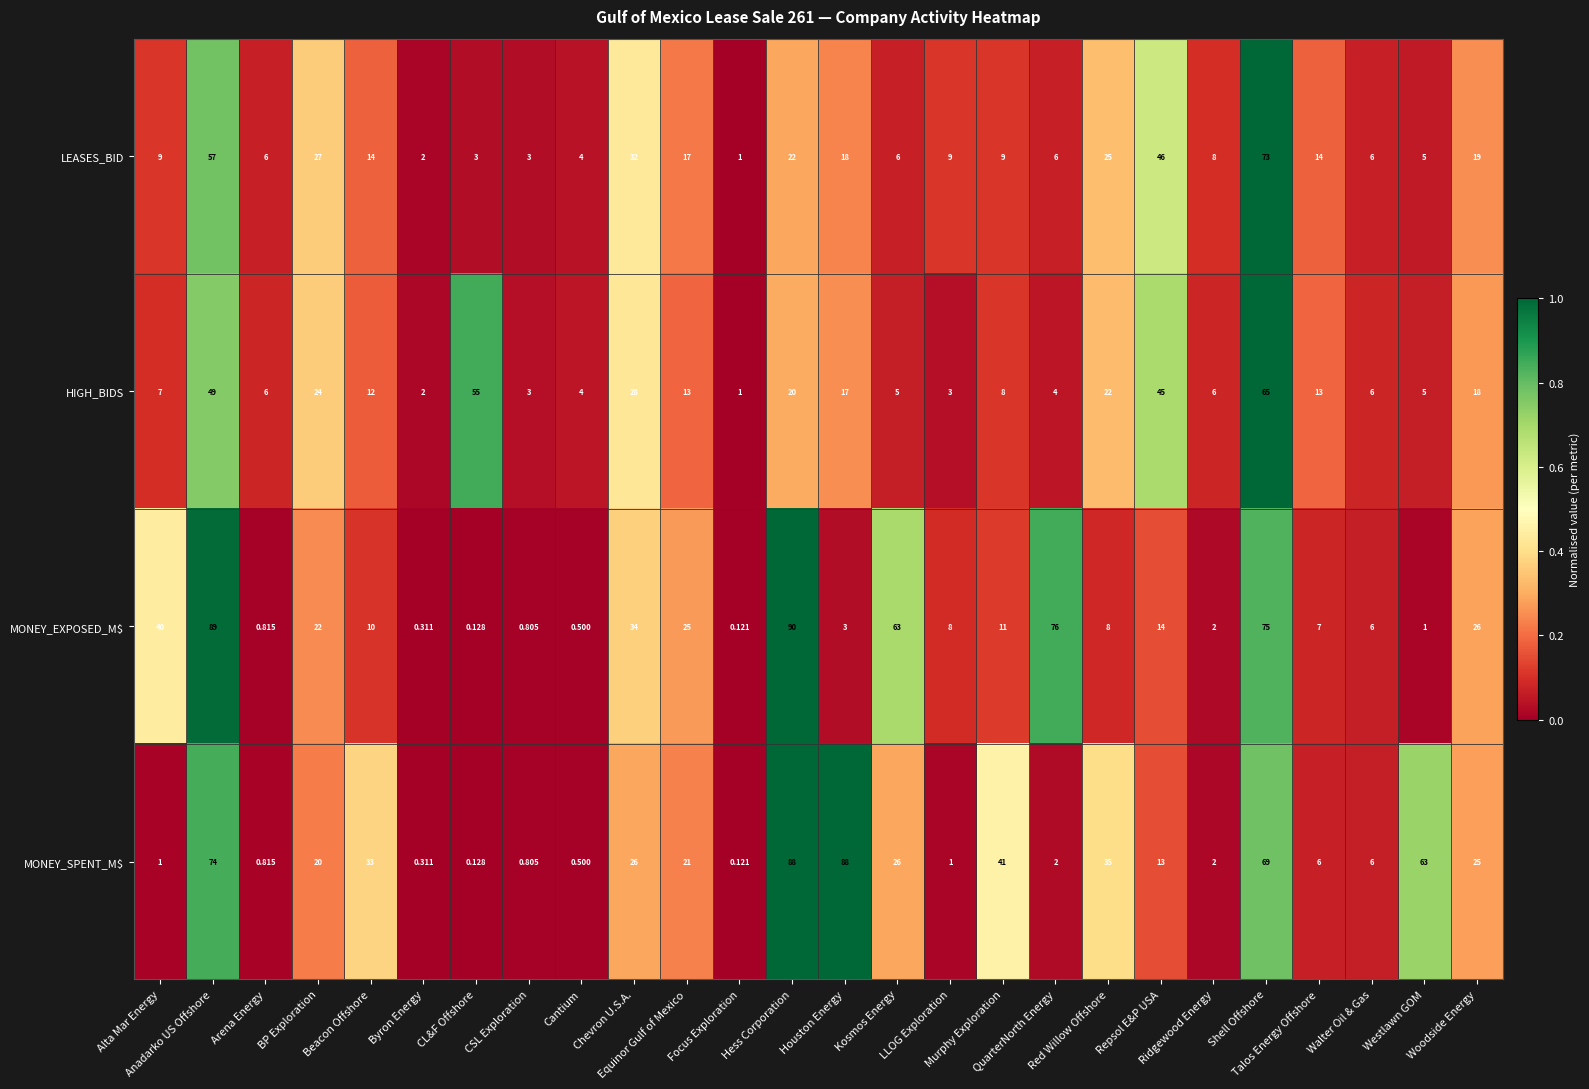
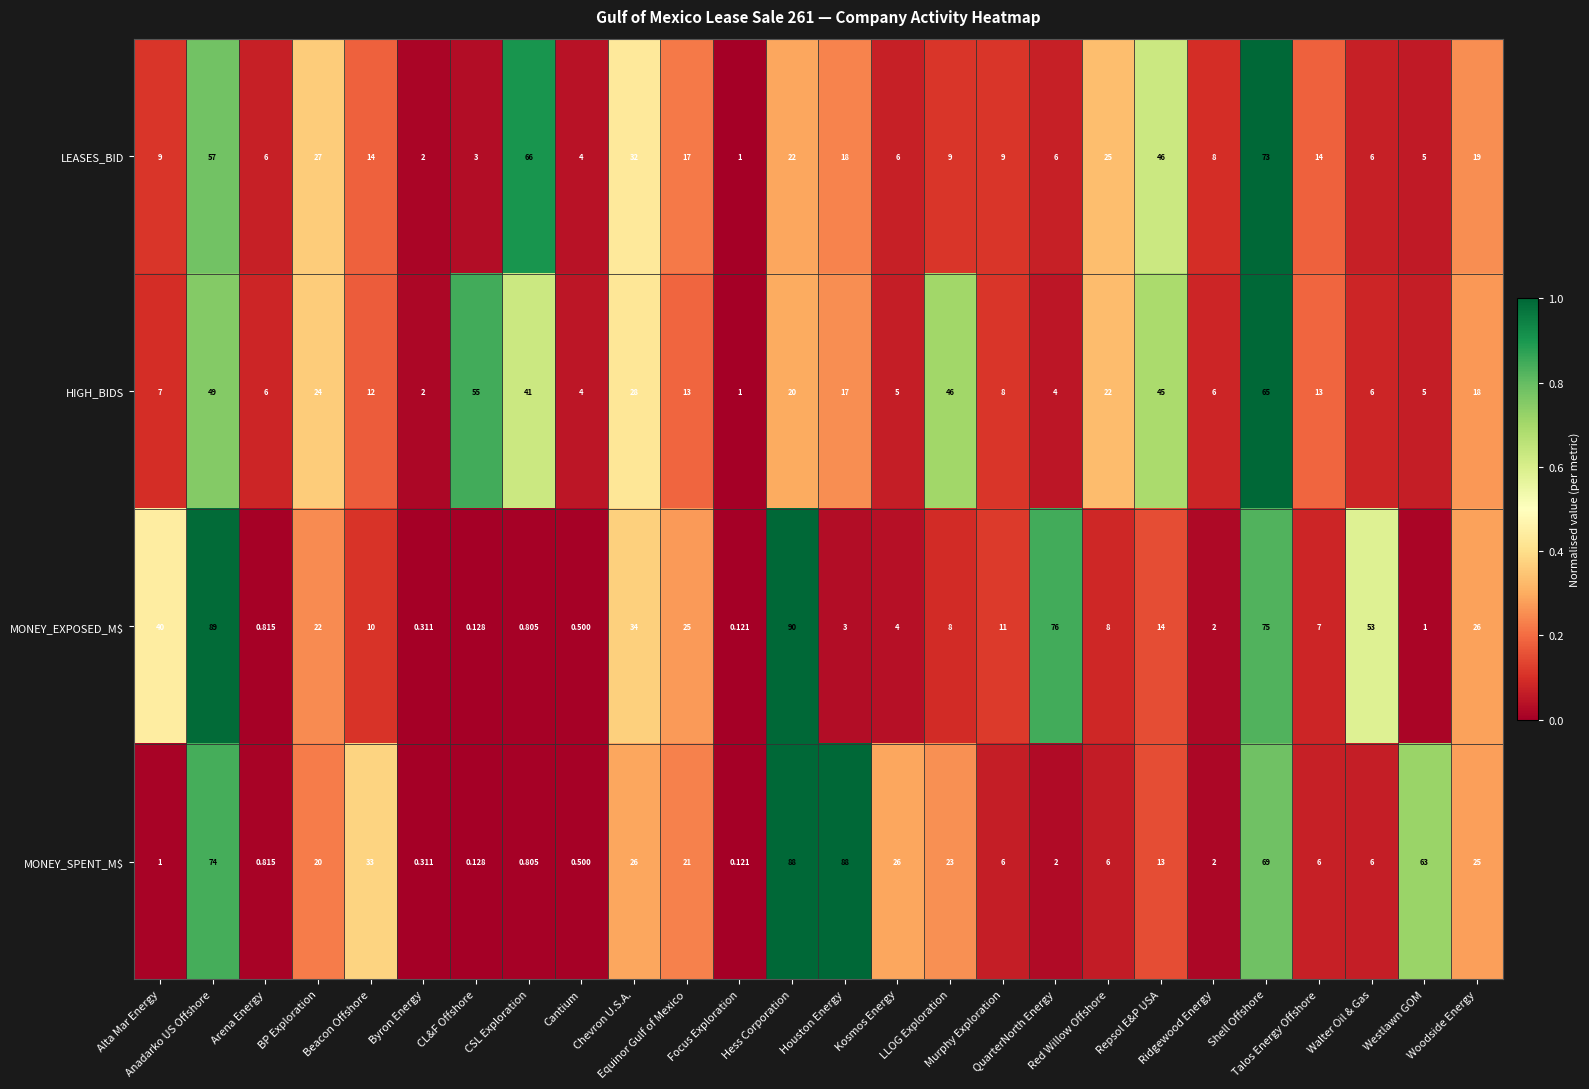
LEASES_BID, CSL Exploration: 3 -> 66
HIGH_BIDS, CSL Exploration: 3 -> 41
HIGH_BIDS, LLOG Exploration: 3 -> 46
MONEY_EXPOSED_M$, Kosmos Energy: 63 -> 4
MONEY_EXPOSED_M$, Walter Oil & Gas: 6 -> 53
MONEY_SPENT_M$, LLOG Exploration: 1 -> 23
MONEY_SPENT_M$, Murphy Exploration: 41 -> 6
MONEY_SPENT_M$, Red Willow Offshore: 35 -> 6
